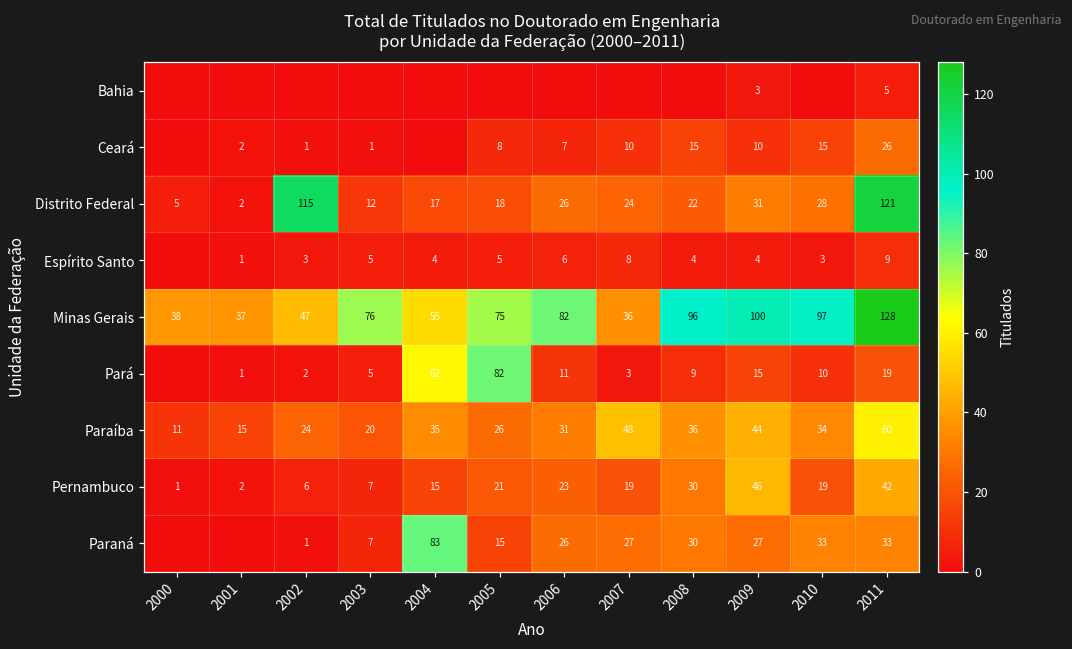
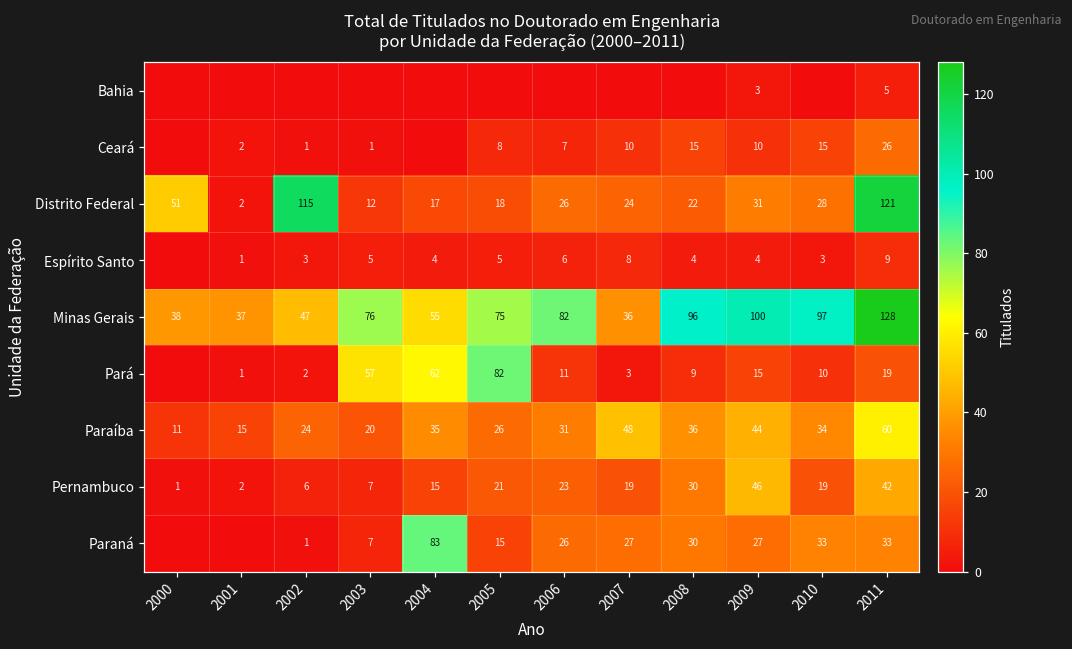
Distrito Federal, 2000: 5 -> 51
Pará, 2003: 5 -> 57
